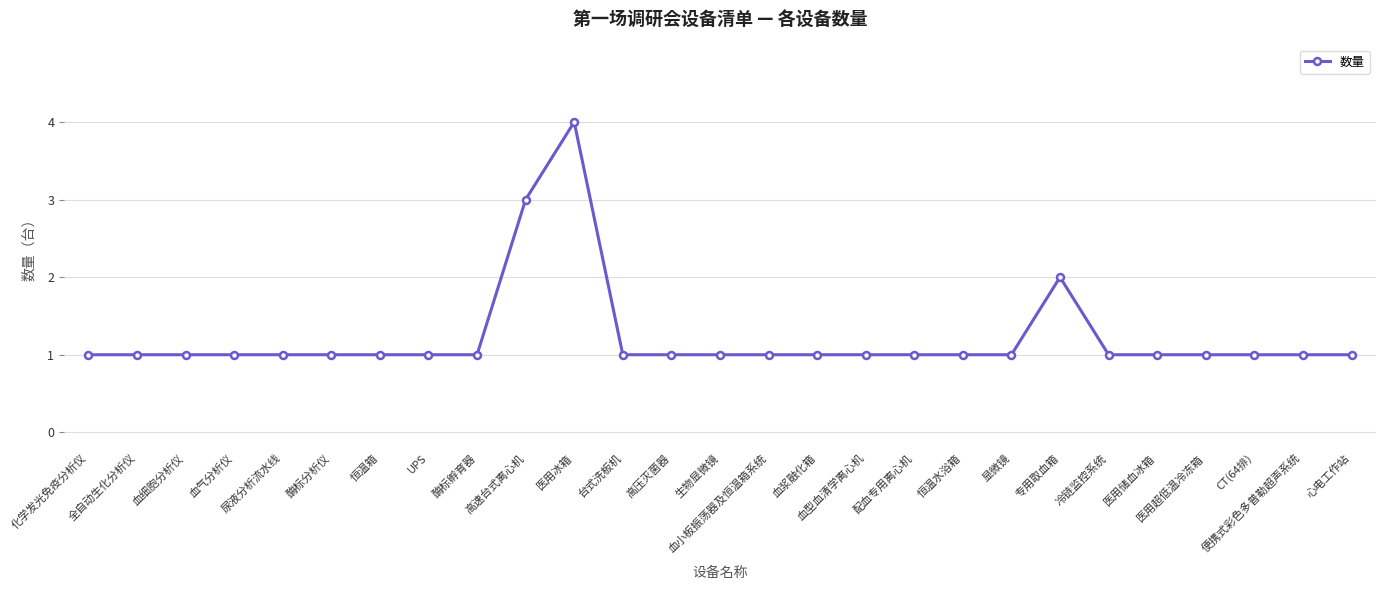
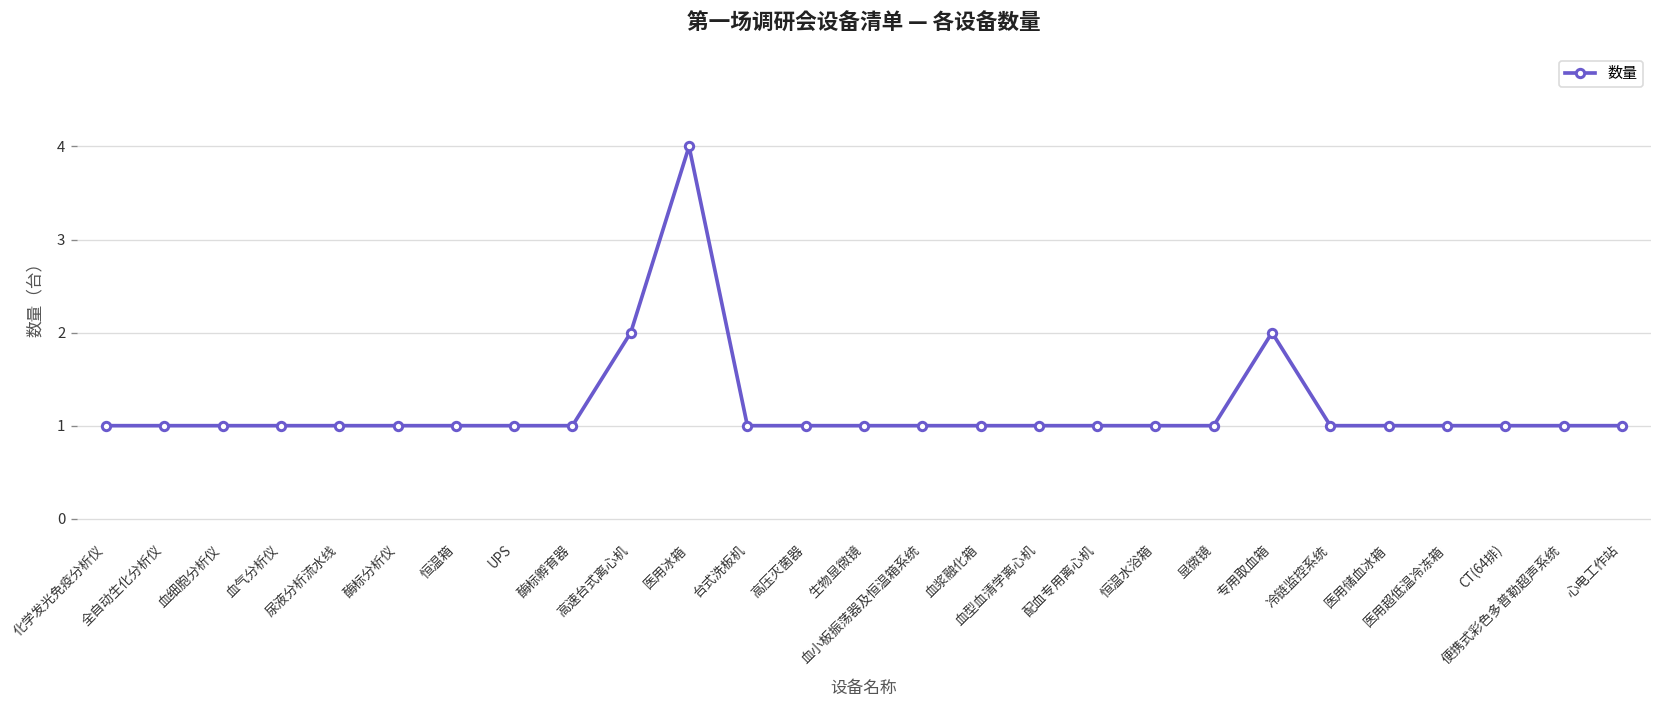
高速台式离心机: 3 -> 2
